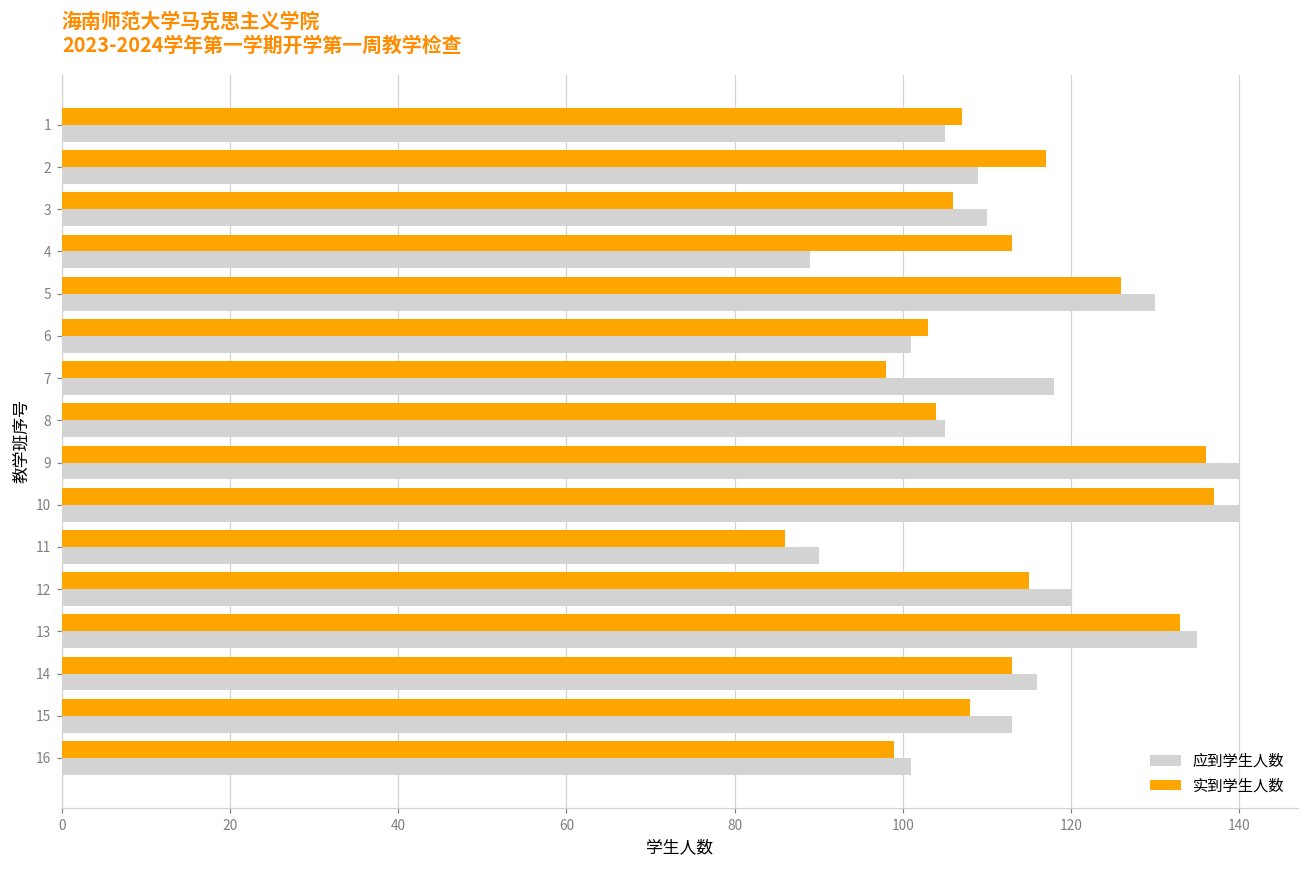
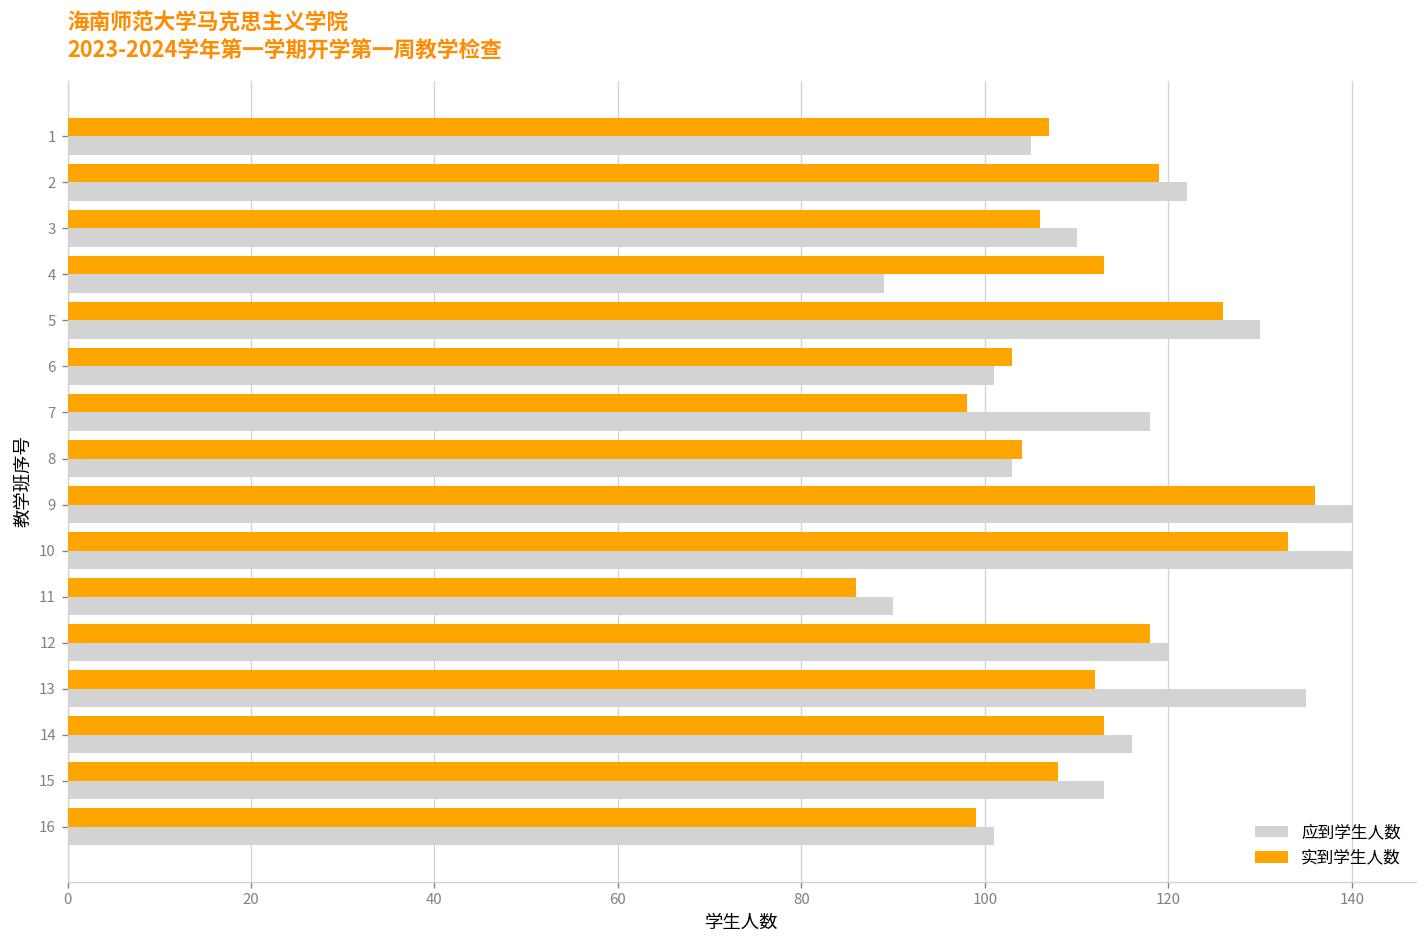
实到学生人数, 2: 117 -> 119
应到学生人数, 2: 109 -> 122
应到学生人数, 8: 105 -> 103
实到学生人数, 10: 137 -> 133
实到学生人数, 12: 115 -> 118
实到学生人数, 13: 133 -> 112
